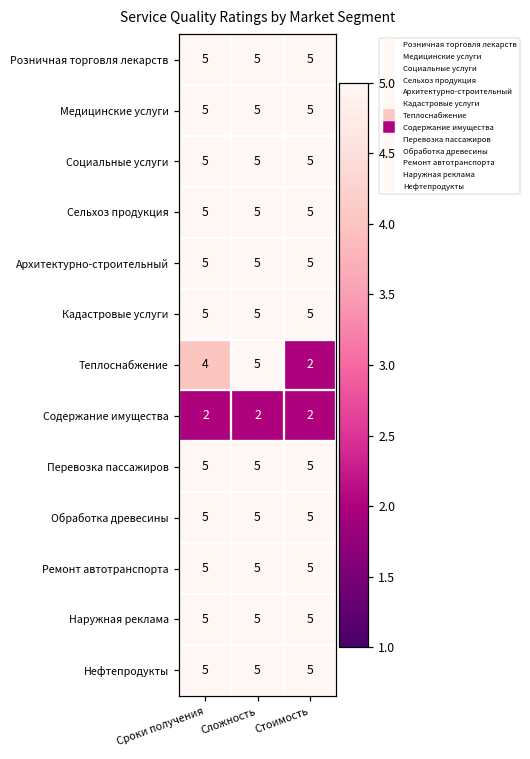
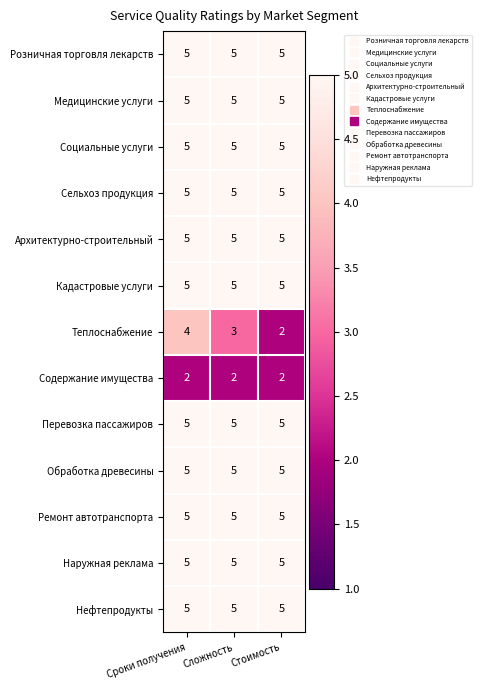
Теплоснабжение, Сложность: 5 -> 3
